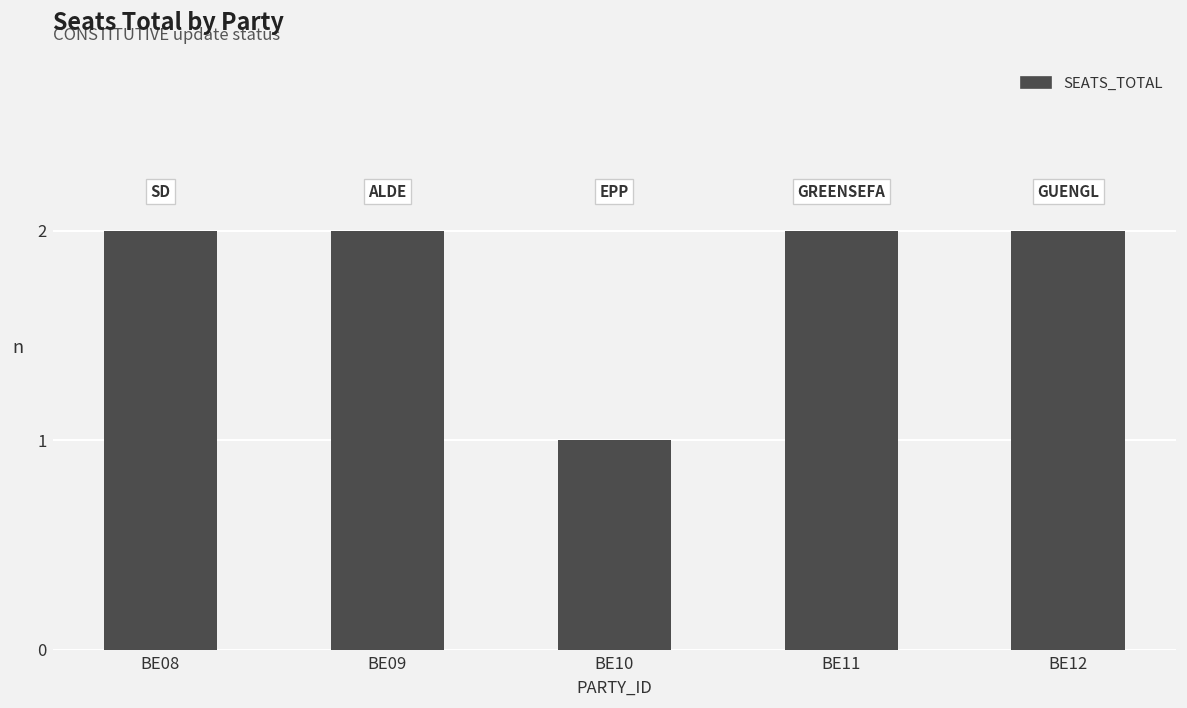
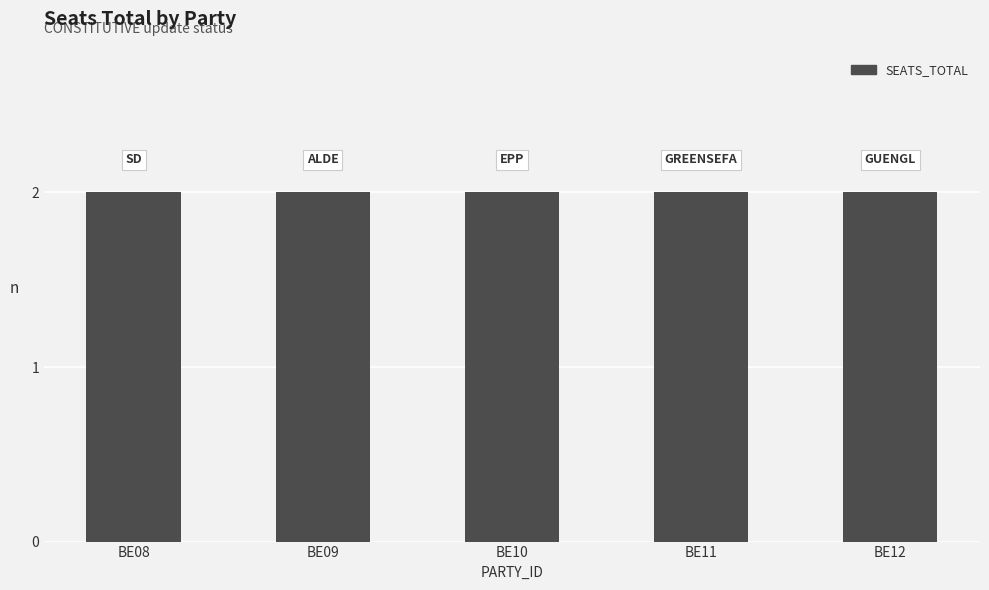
BE10: 1 -> 2
